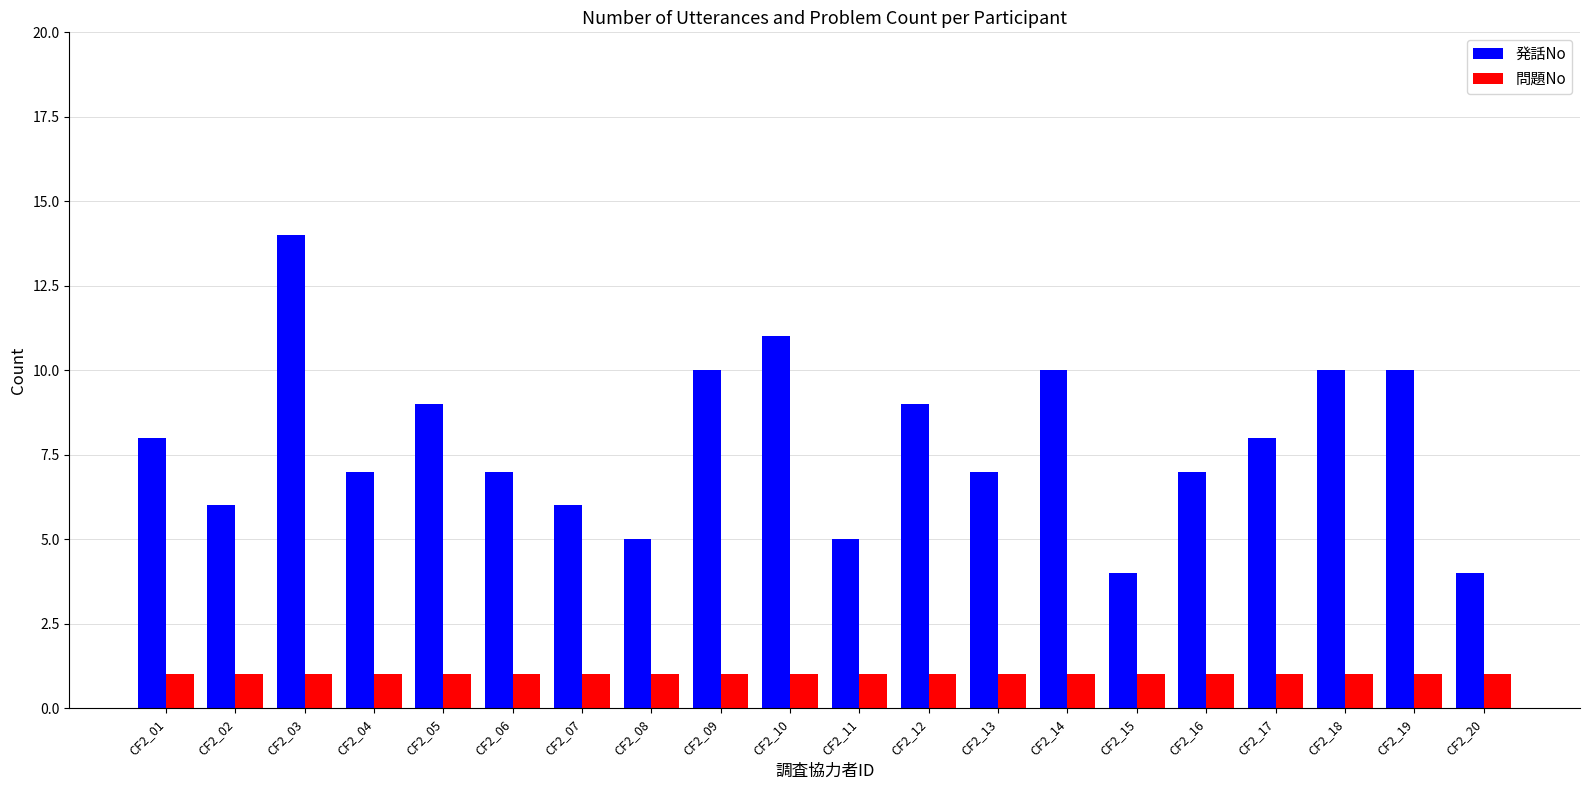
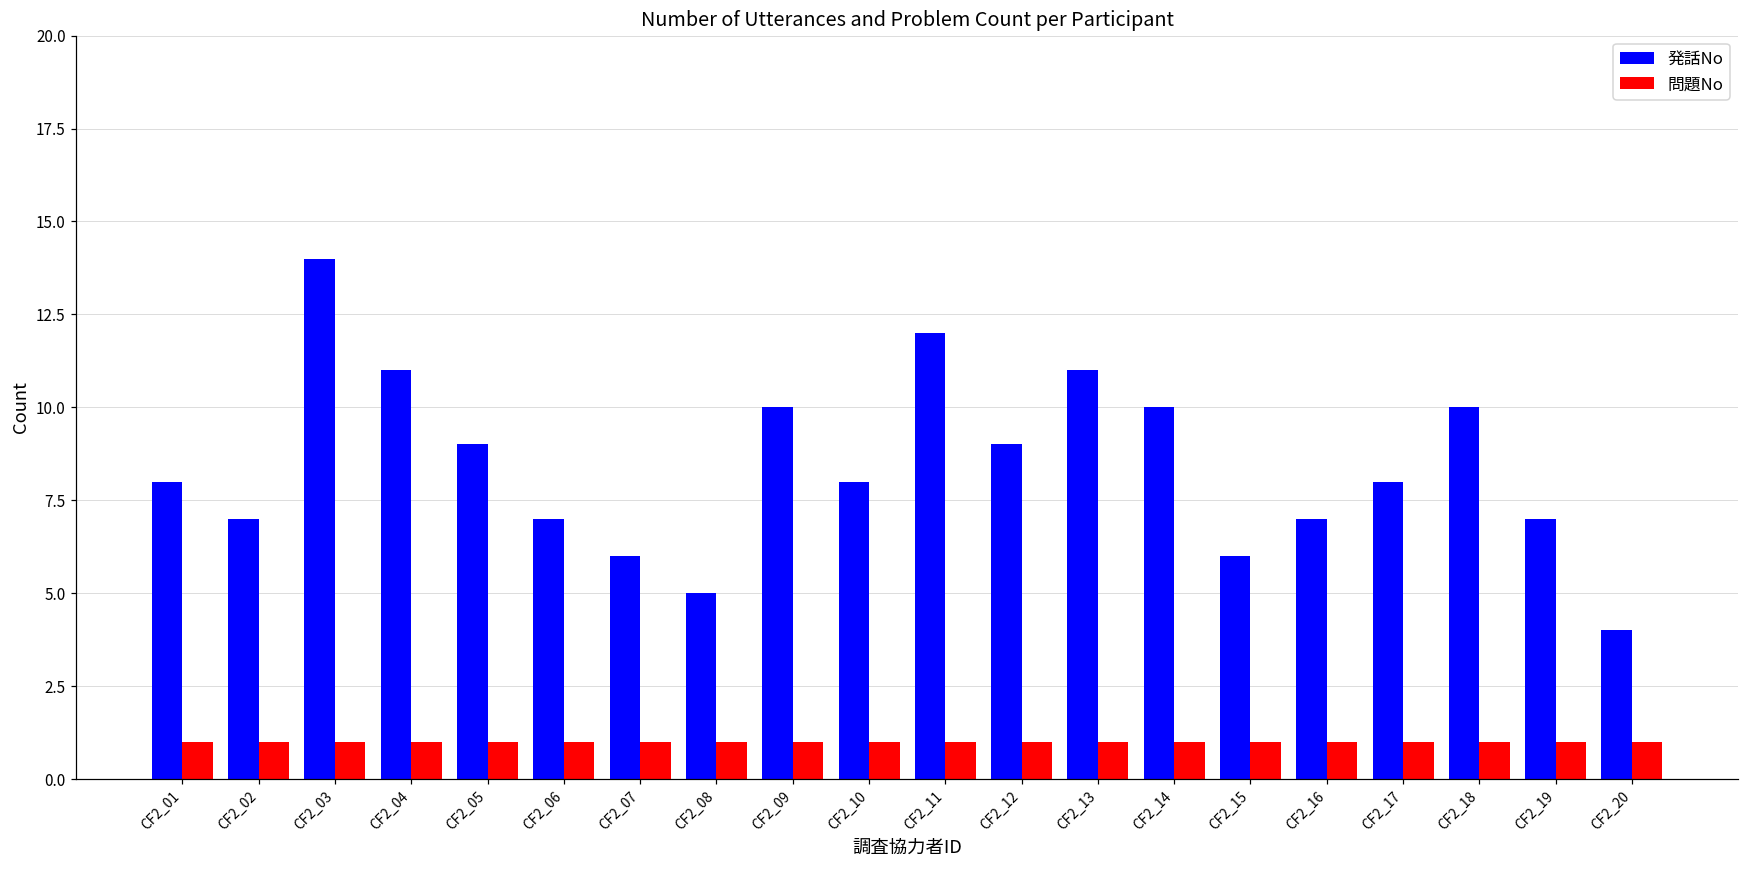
発話No, CF2_02: 6 -> 7
発話No, CF2_04: 7 -> 11
発話No, CF2_10: 11 -> 8
発話No, CF2_11: 5 -> 12
発話No, CF2_13: 7 -> 11
発話No, CF2_15: 4 -> 6
発話No, CF2_19: 10 -> 7
